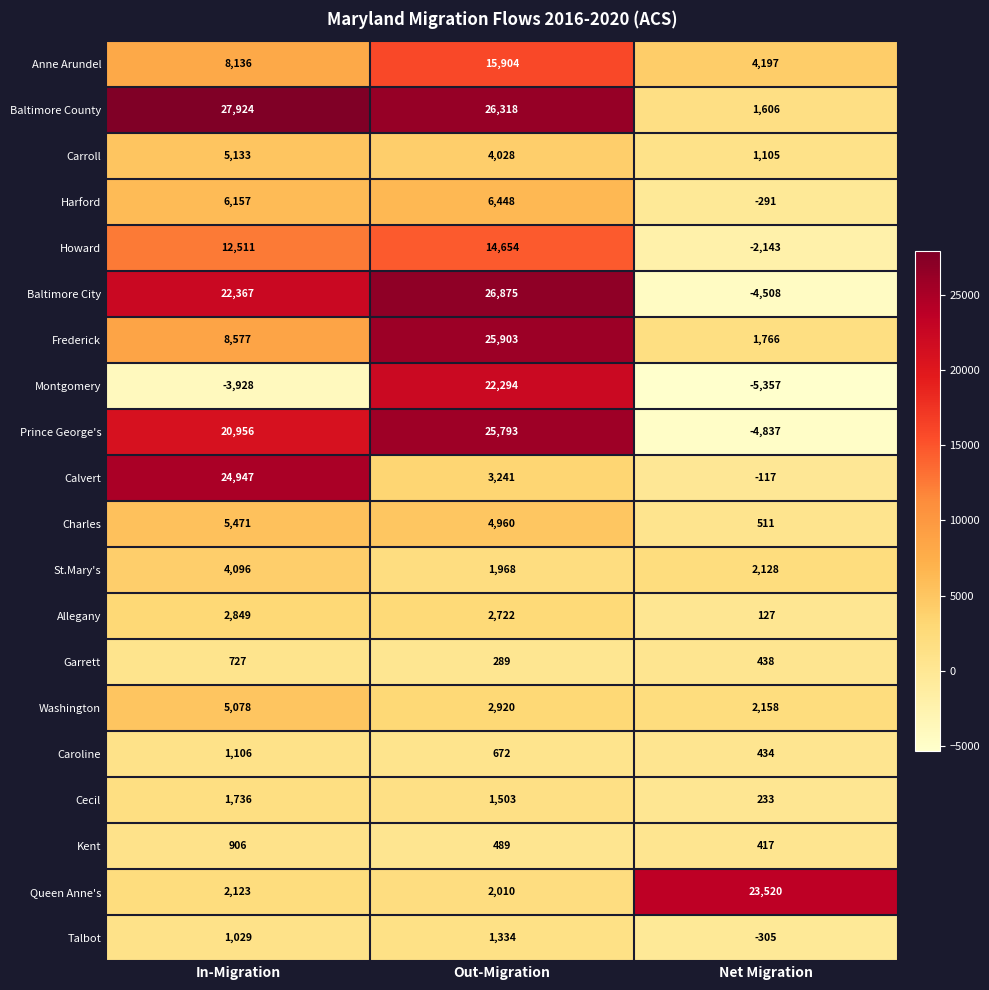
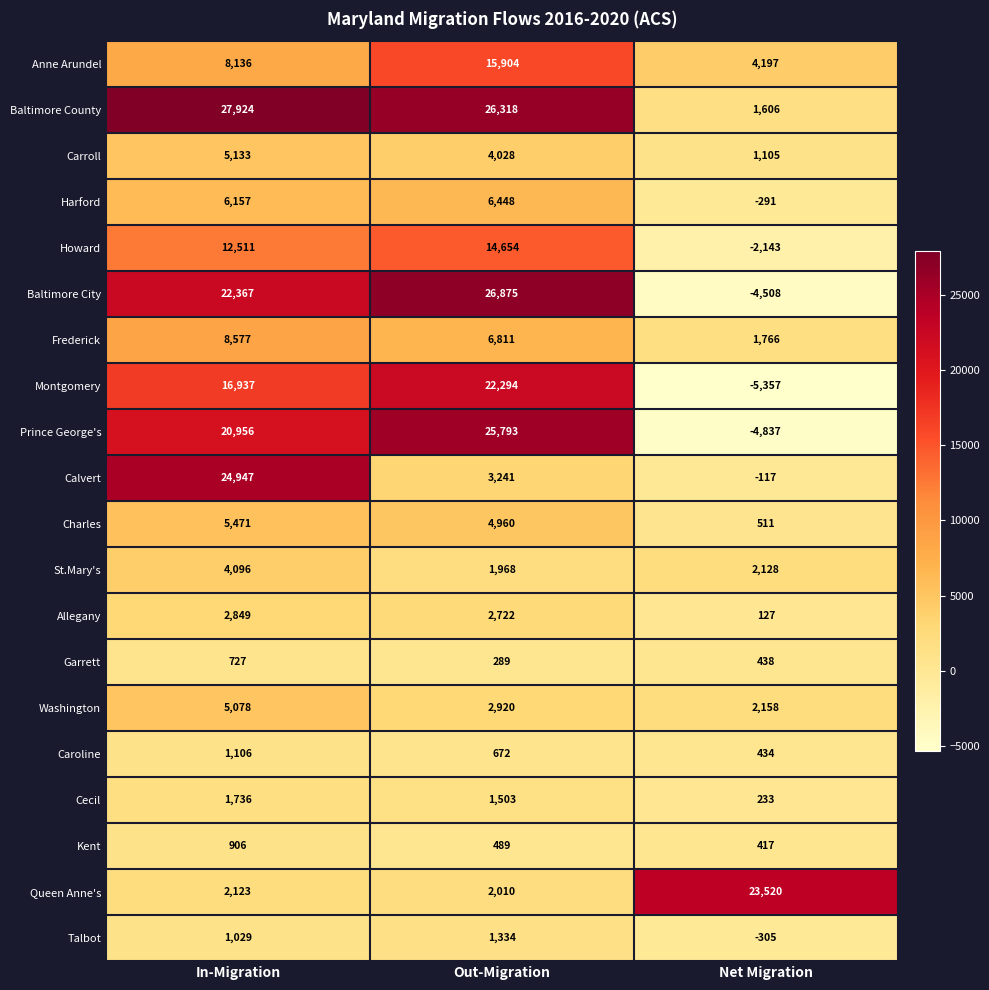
Frederick, Out-Migration: 25,903 -> 6,811
Montgomery, In-Migration: -3,928 -> 16,937
